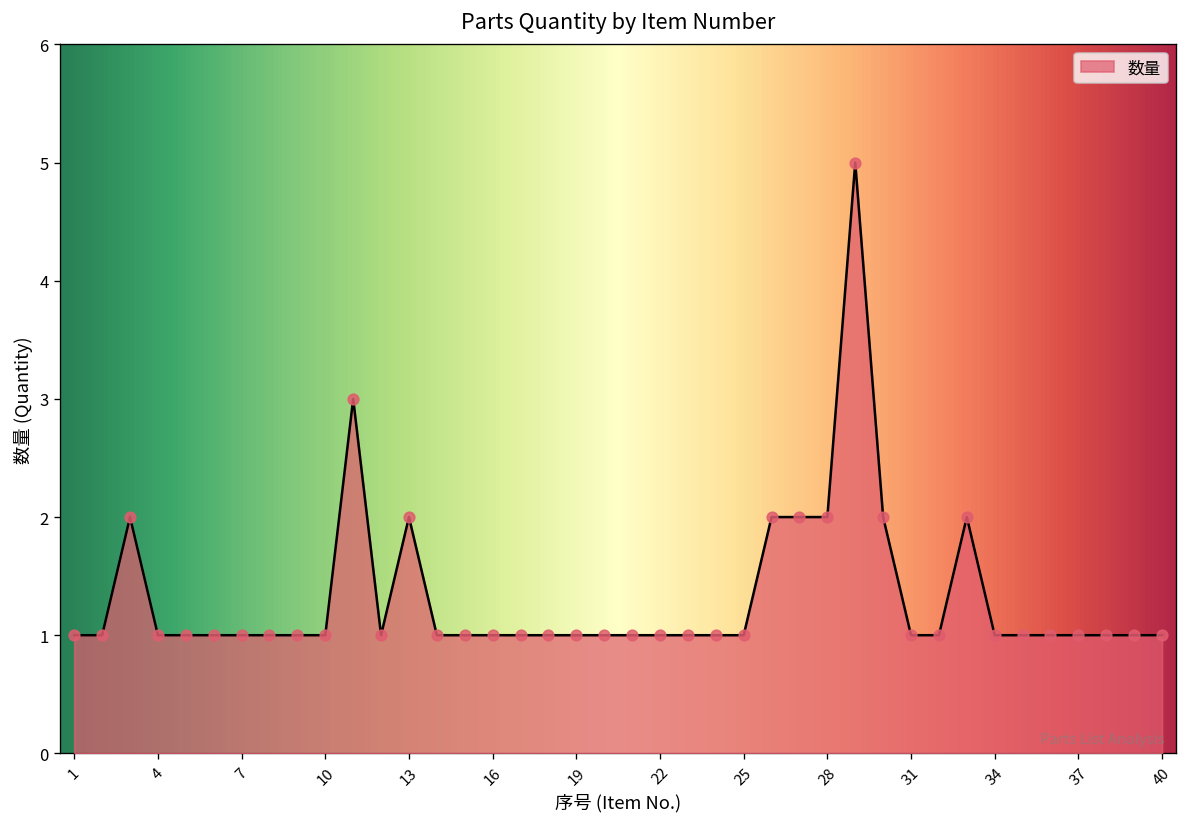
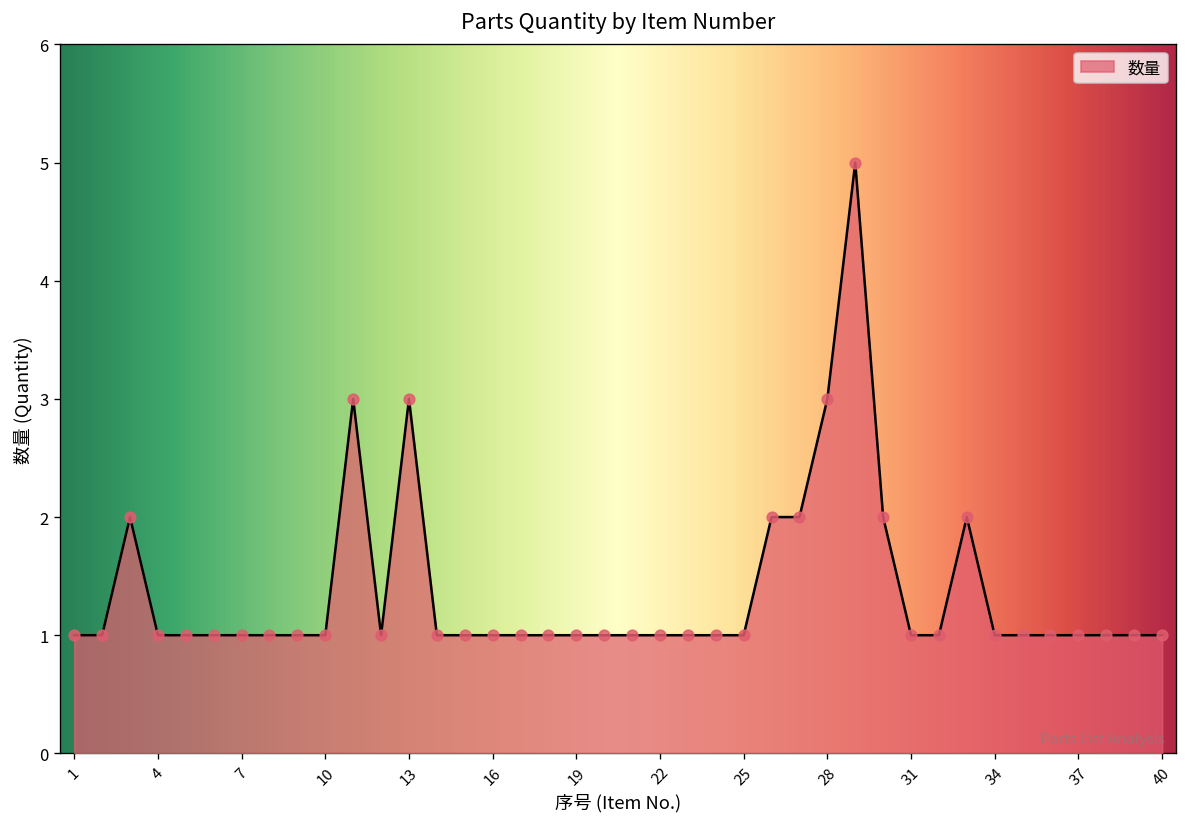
13: 2 -> 3
28: 2 -> 3
